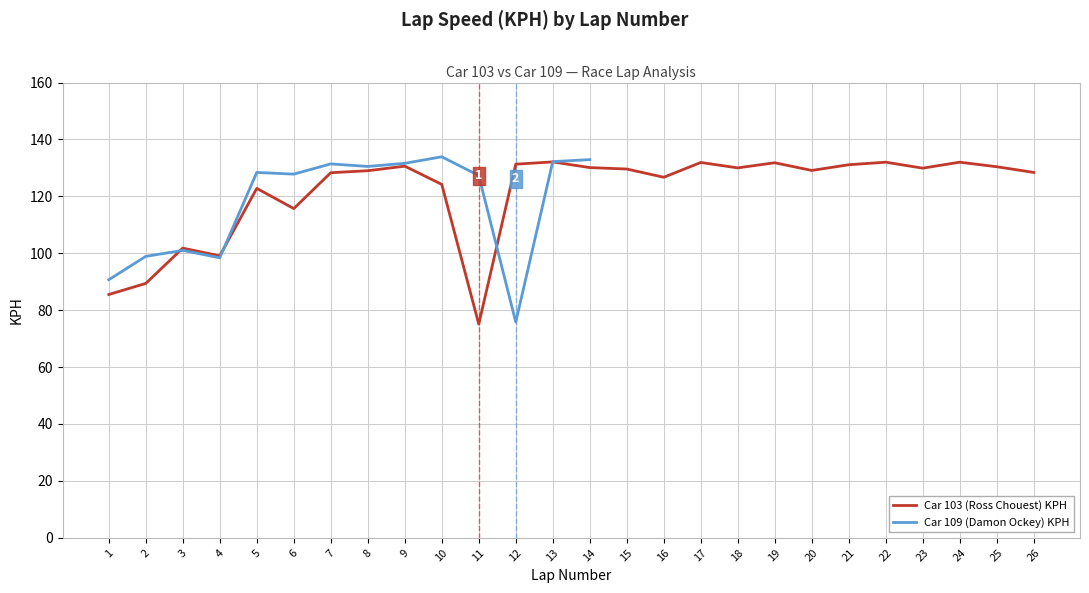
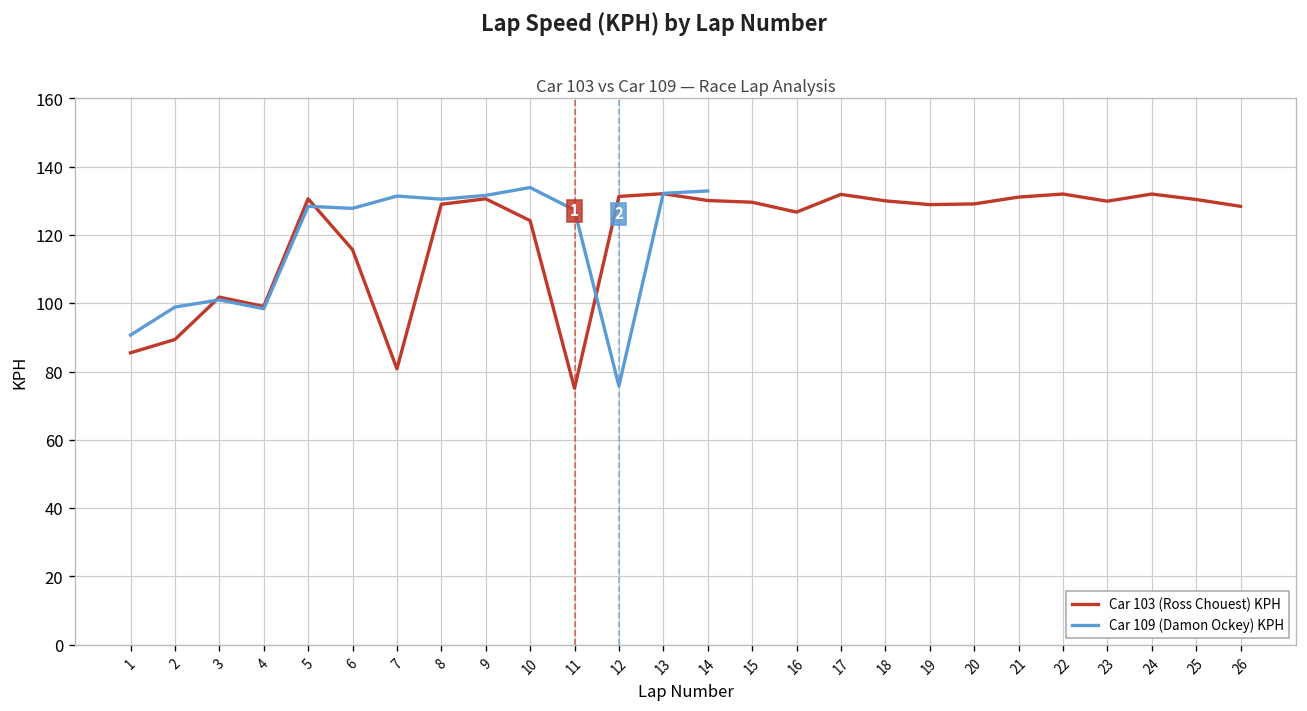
Car 103 (Ross Chouest) KPH, 5: 123 -> 131
Car 103 (Ross Chouest) KPH, 7: 128 -> 81
Car 103 (Ross Chouest) KPH, 19: 132 -> 129
